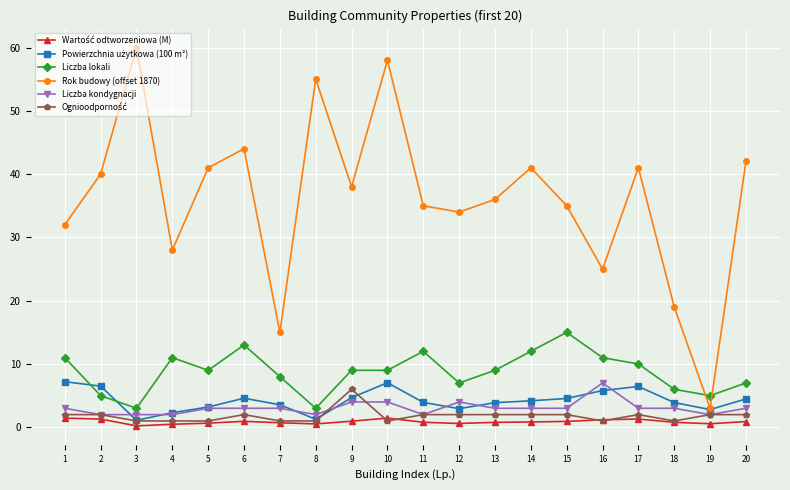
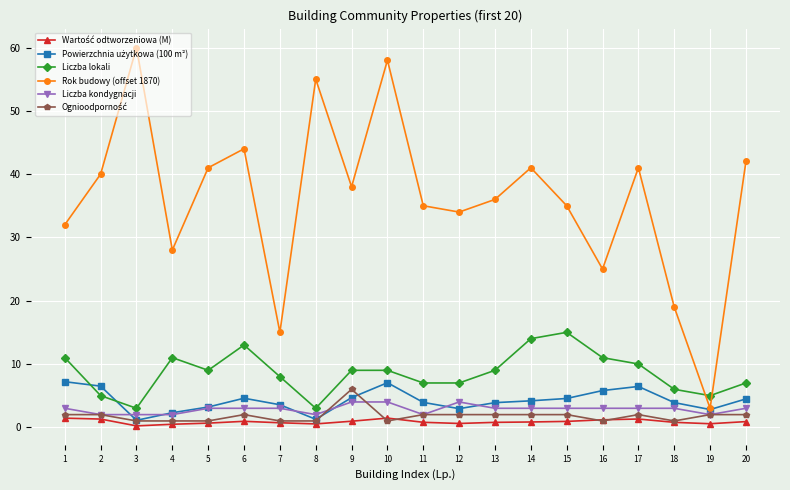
Liczba lokali, 11: 12 -> 7
Liczba lokali, 14: 12 -> 14
Liczba kondygnacji, 16: 7 -> 3
